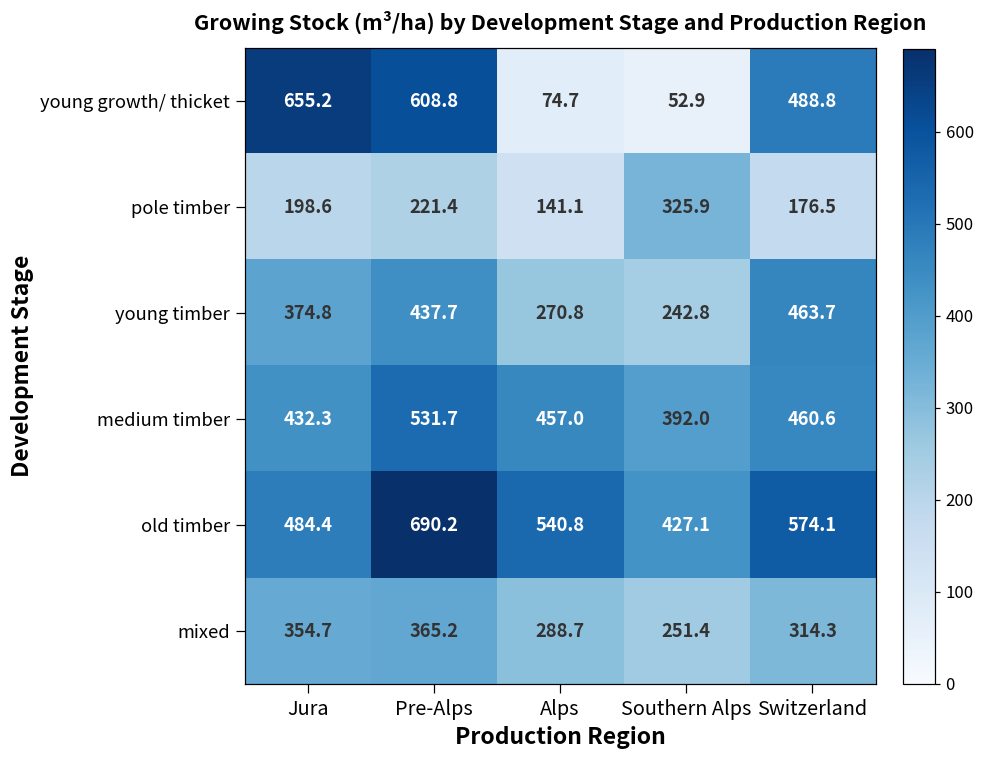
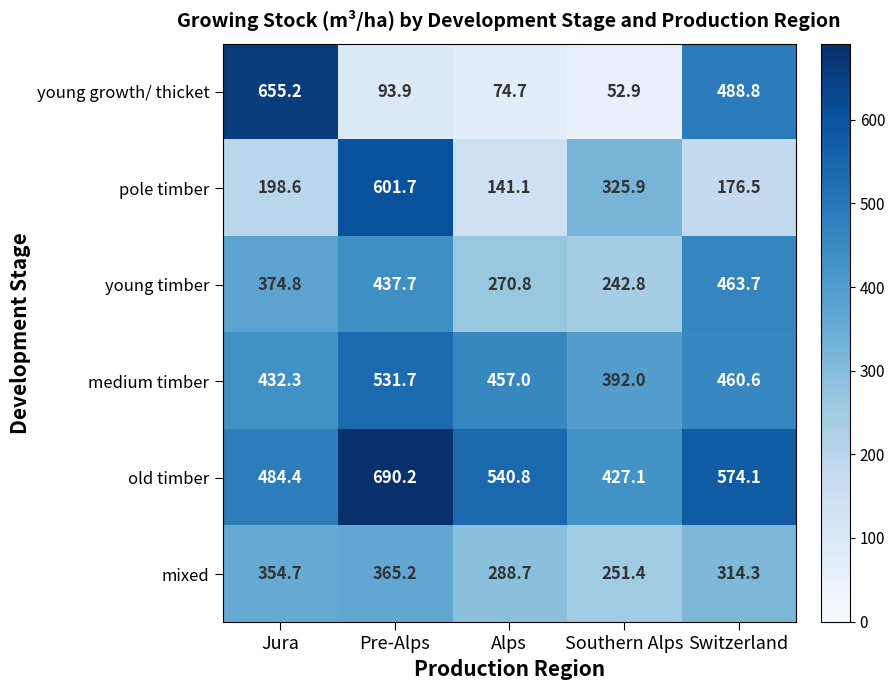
young growth/ thicket, Pre-Alps: 608.8 -> 93.9
pole timber, Pre-Alps: 221.4 -> 601.7
